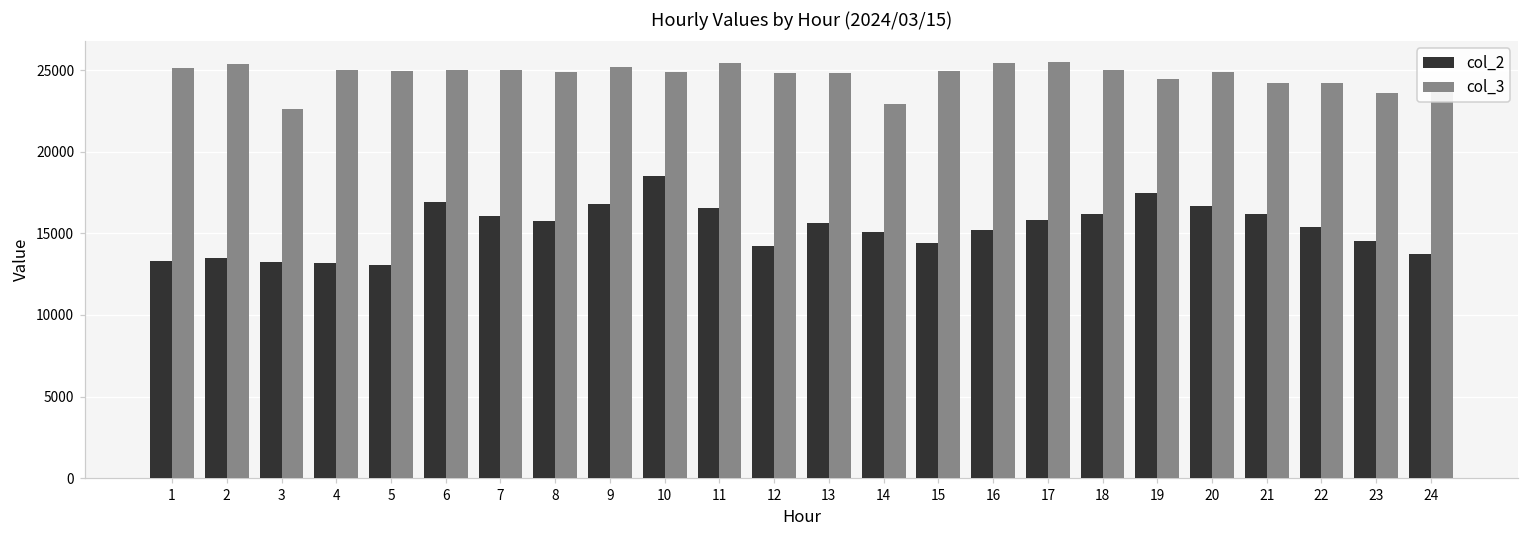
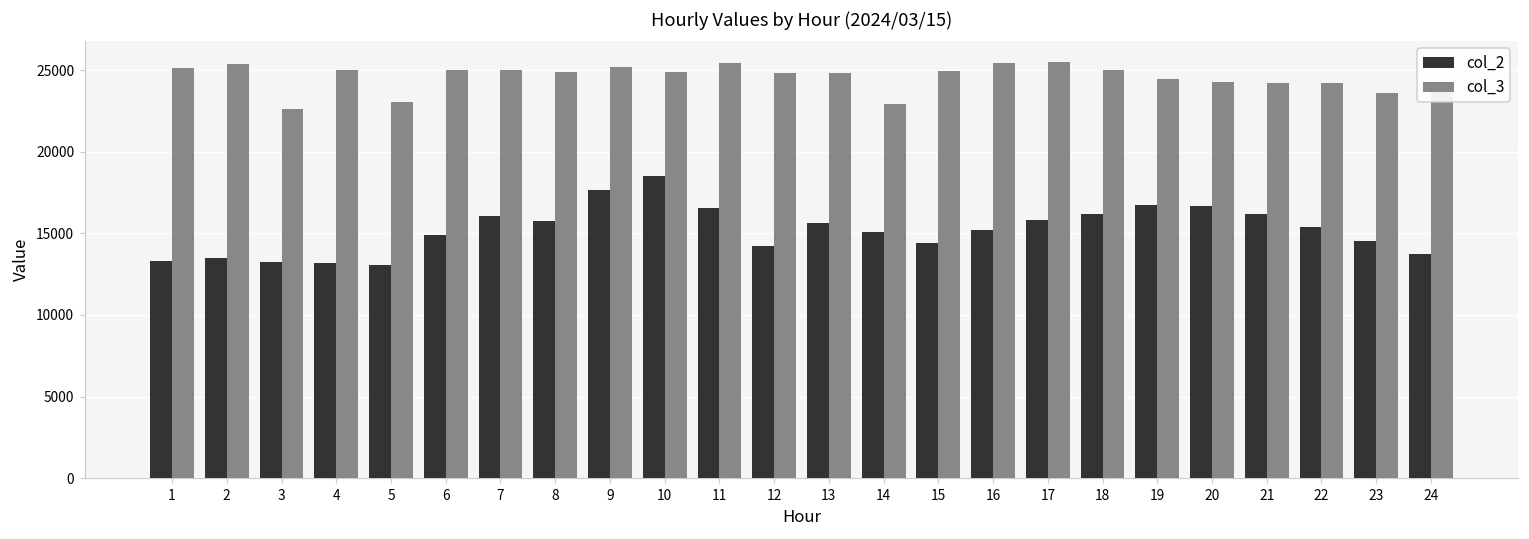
col_3, 5: 24900 -> 23100
col_2, 6: 16900 -> 14900
col_2, 9: 16800 -> 17600
col_2, 19: 17500 -> 16700
col_3, 20: 24900 -> 24300
